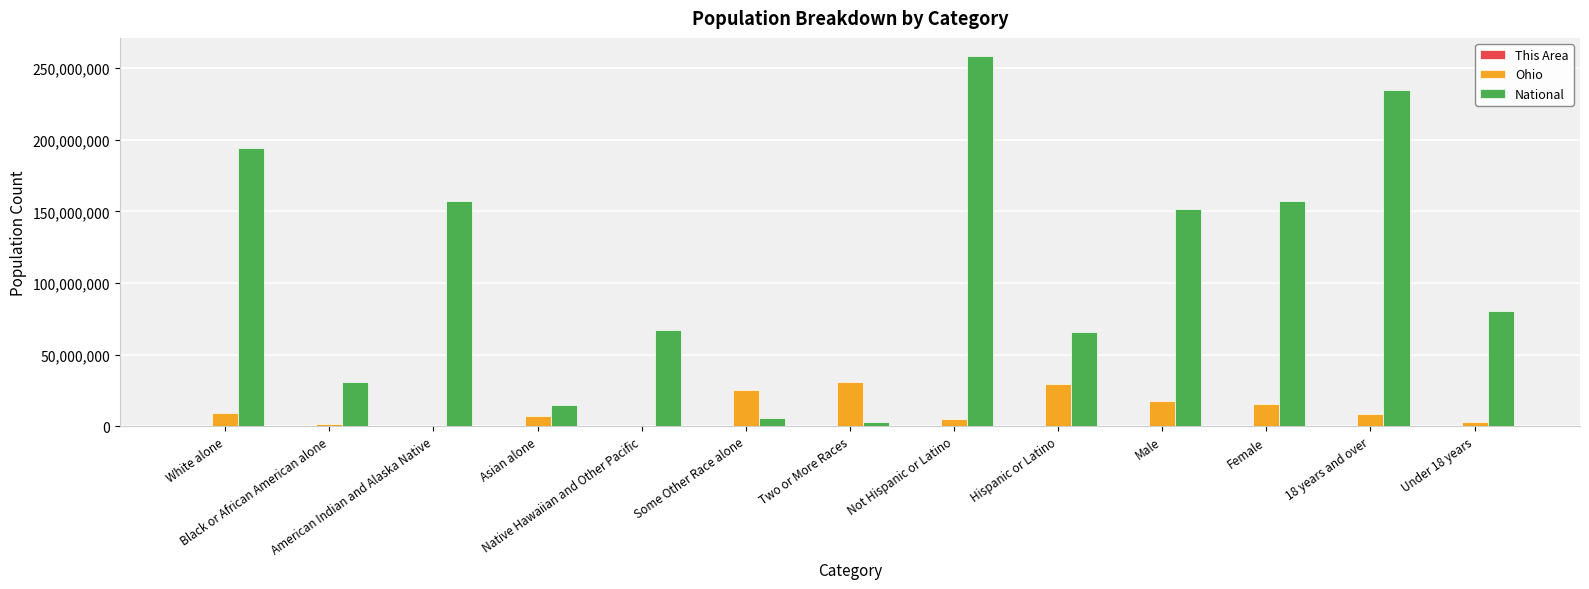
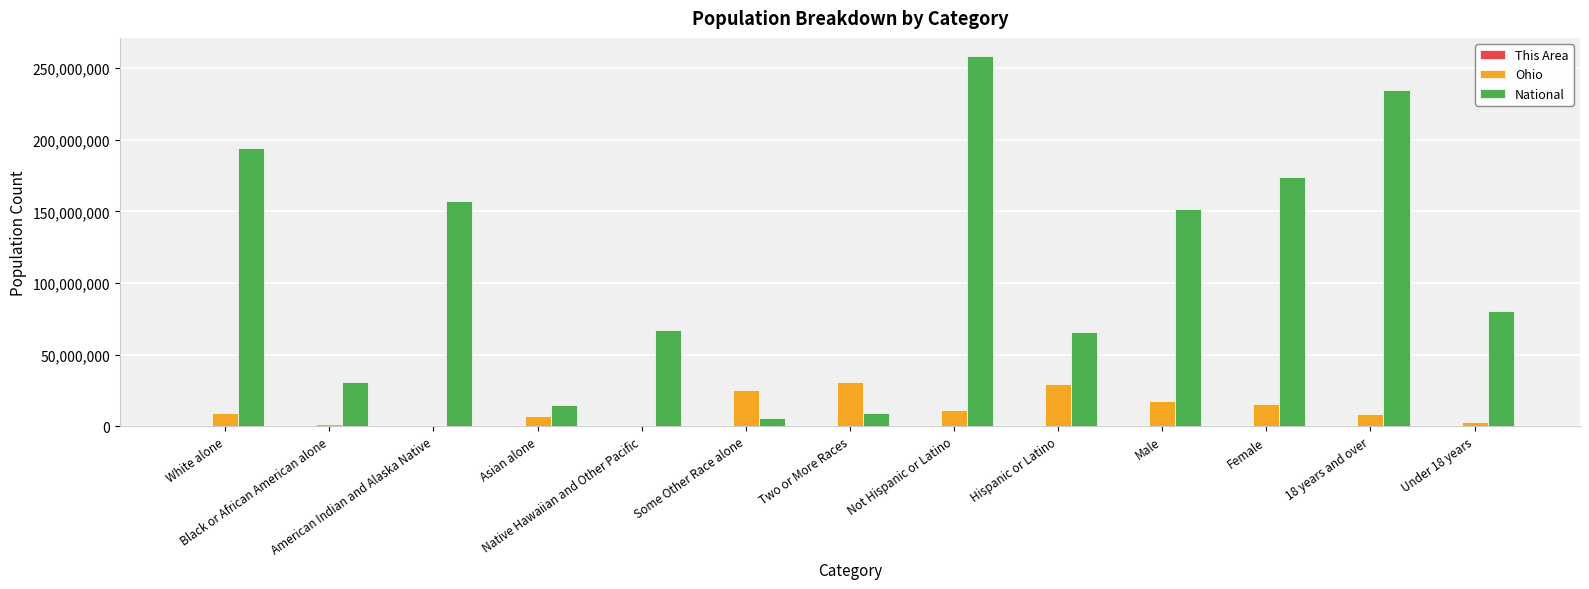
National, Two or More Races: 3,000,000 -> 9,000,000
Ohio, Not Hispanic or Latino: 5,000,000 -> 11,000,000
National, Female: 157,000,000 -> 174,000,000
